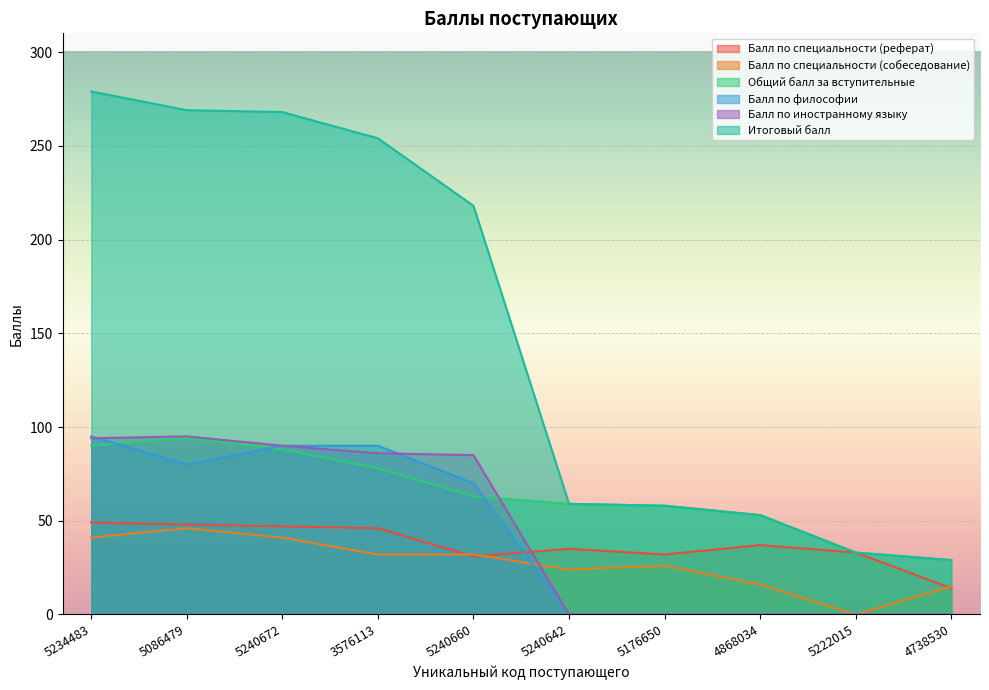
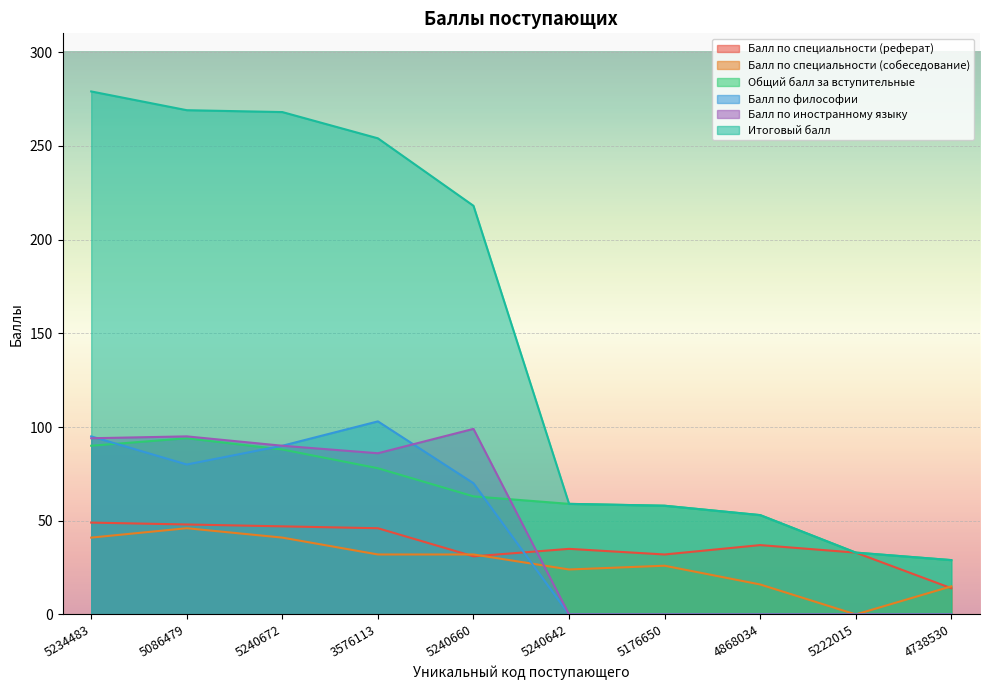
Балл по философии, 3576113: 90 -> 103
Балл по иностранному языку, 5240660: 85 -> 99
